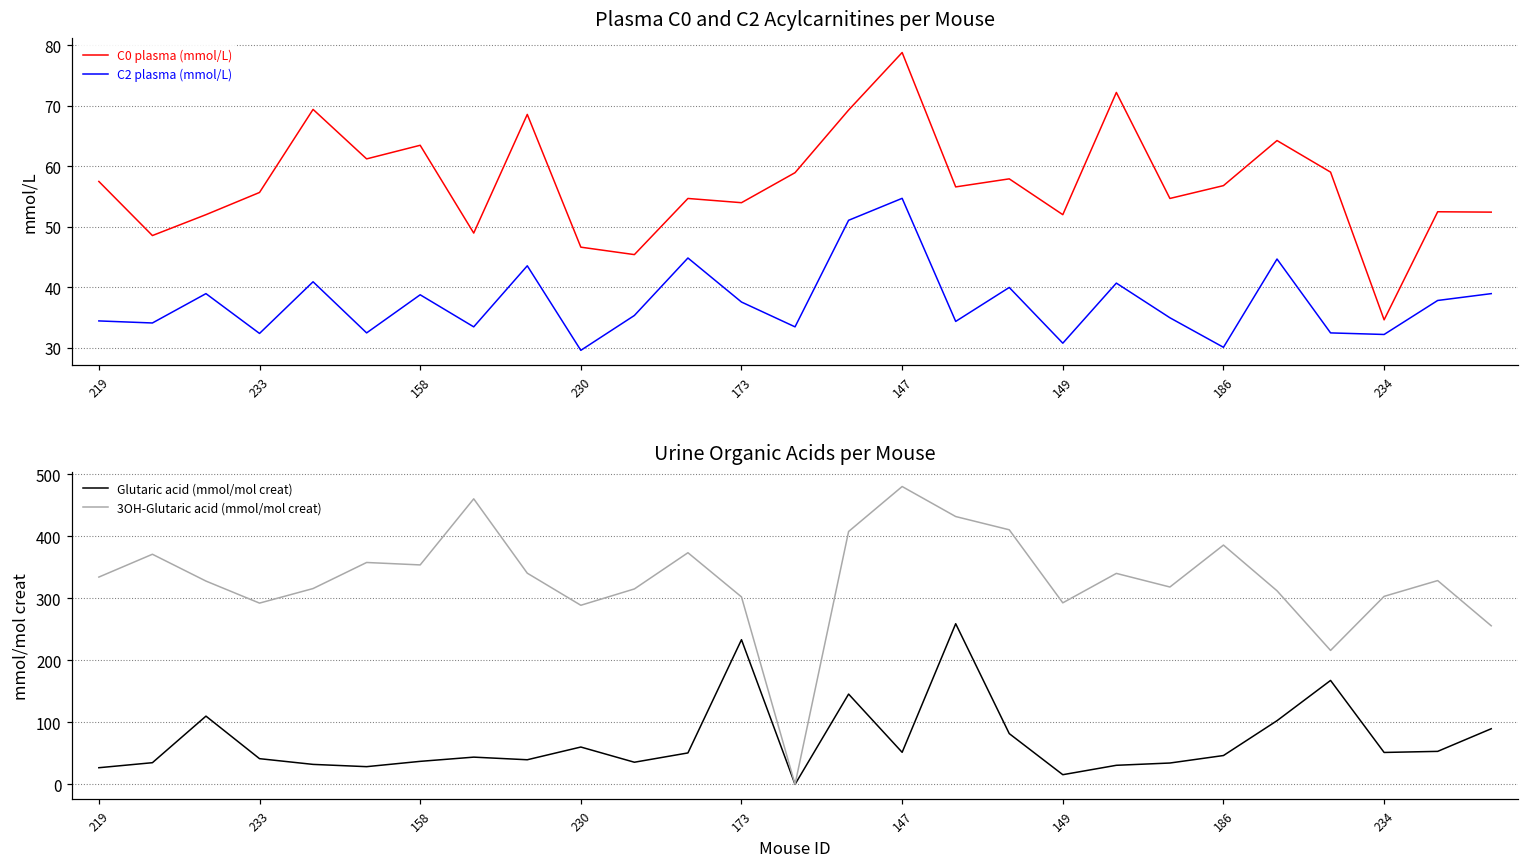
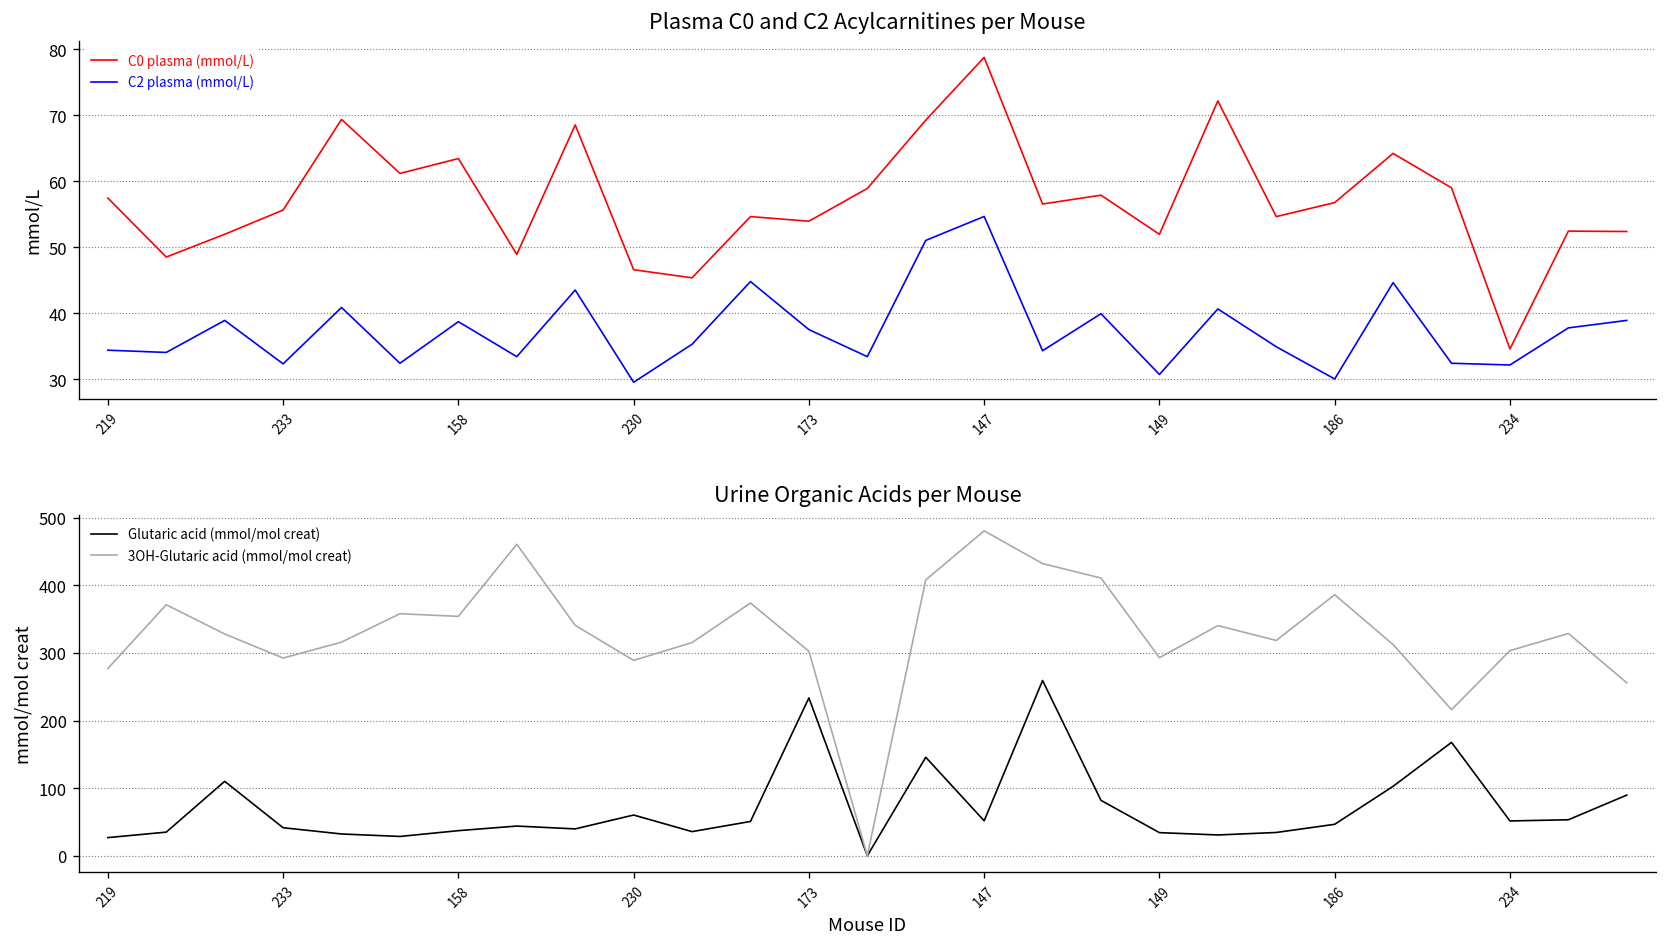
Urine Organic Acids per Mouse, 3OH-Glutaric acid (mmol/mol creat), 219: 330 -> 280
Urine Organic Acids per Mouse, Glutaric acid (mmol/mol creat), 149: 20 -> 30
